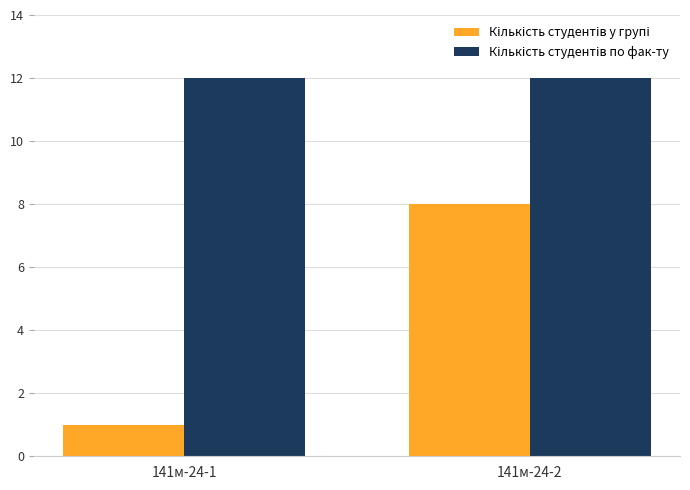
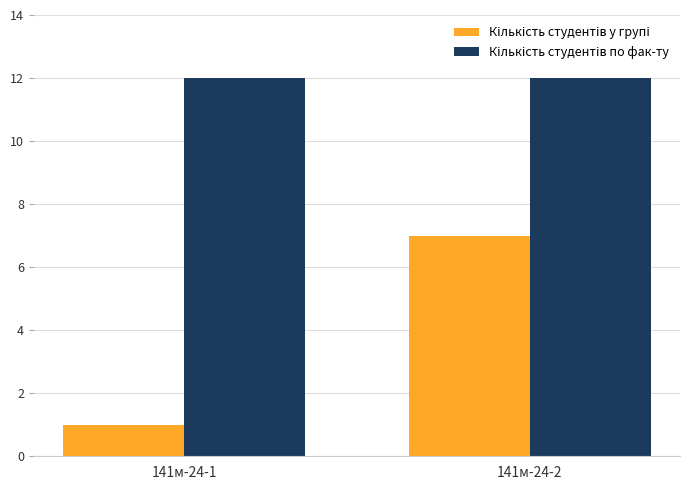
Кількість студентів у групі, 141м-24-2: 8 -> 7
